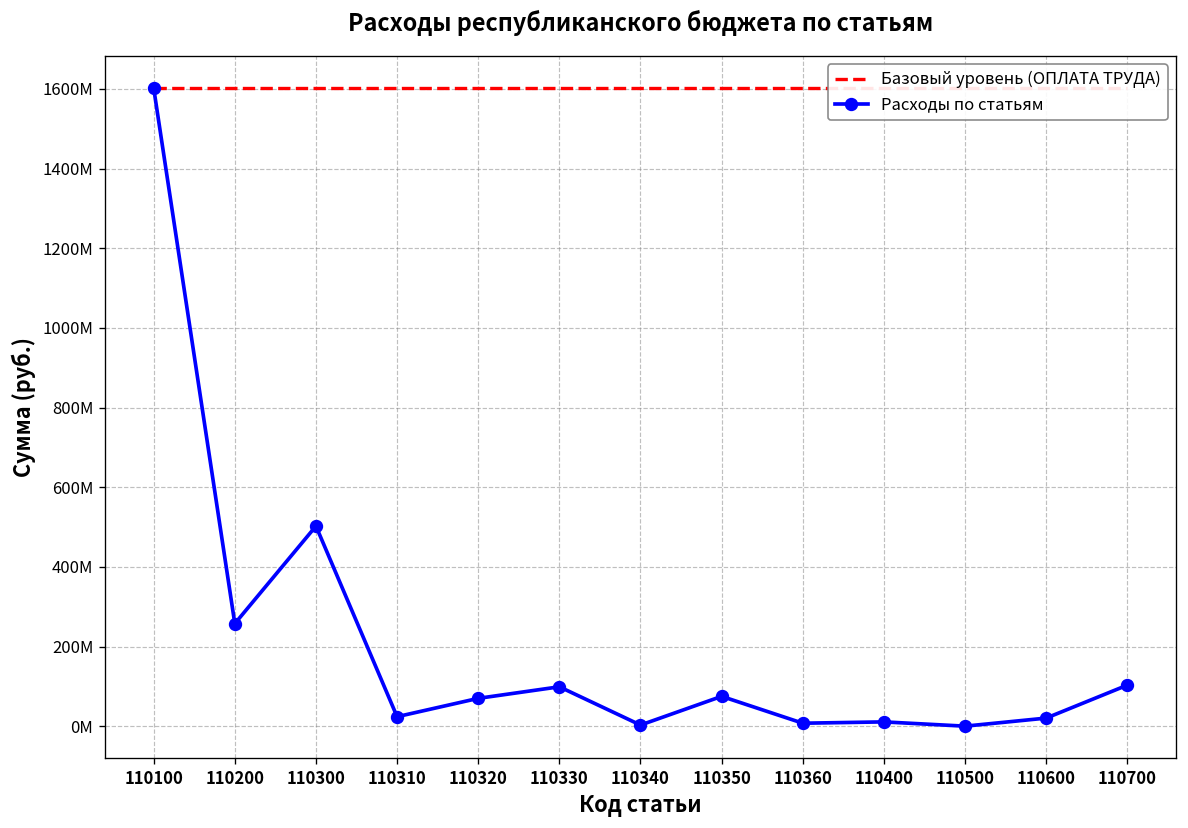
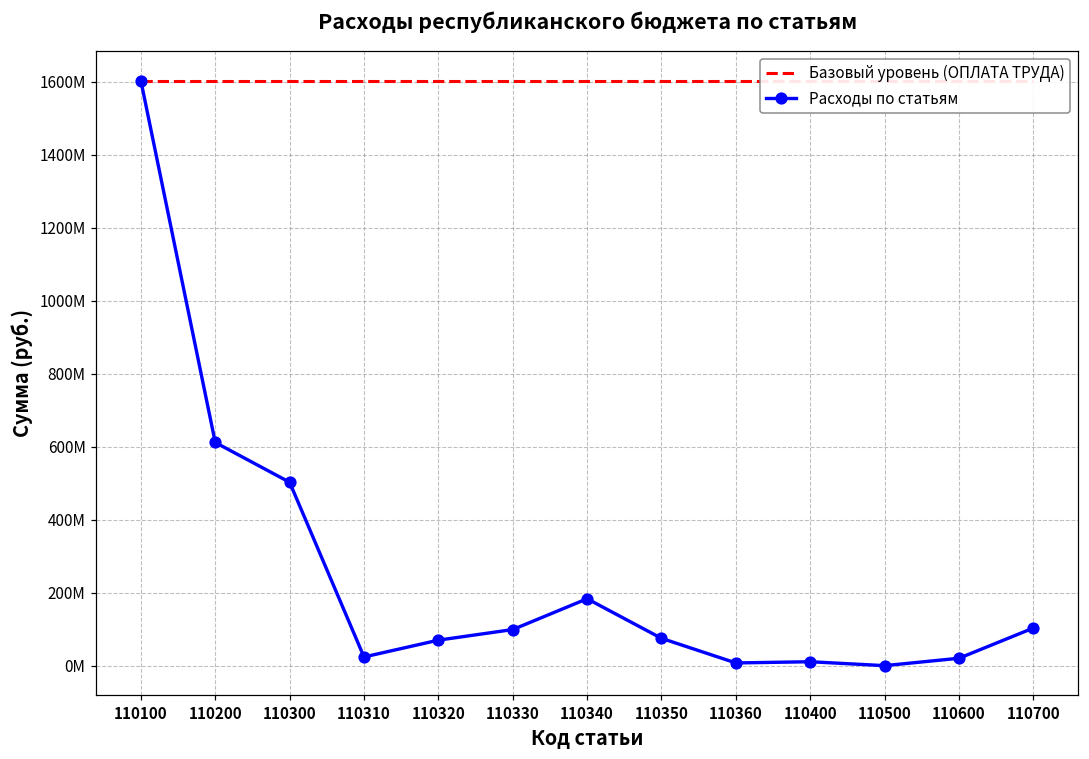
Расходы по статьям, 110200: 260000000 -> 610000000
Расходы по статьям, 110340: 0 -> 180000000
